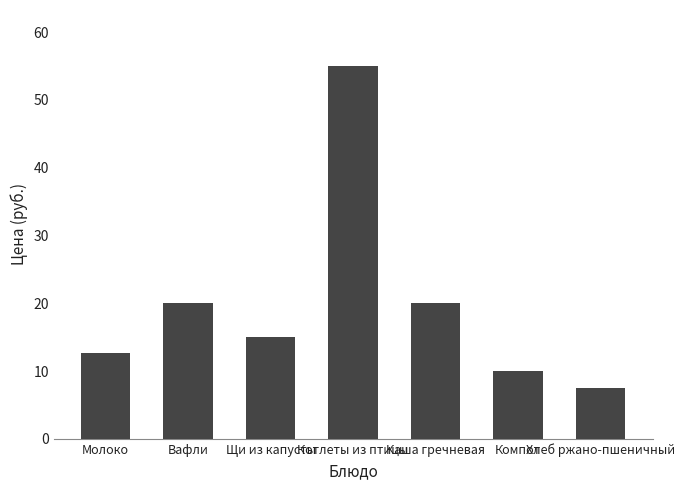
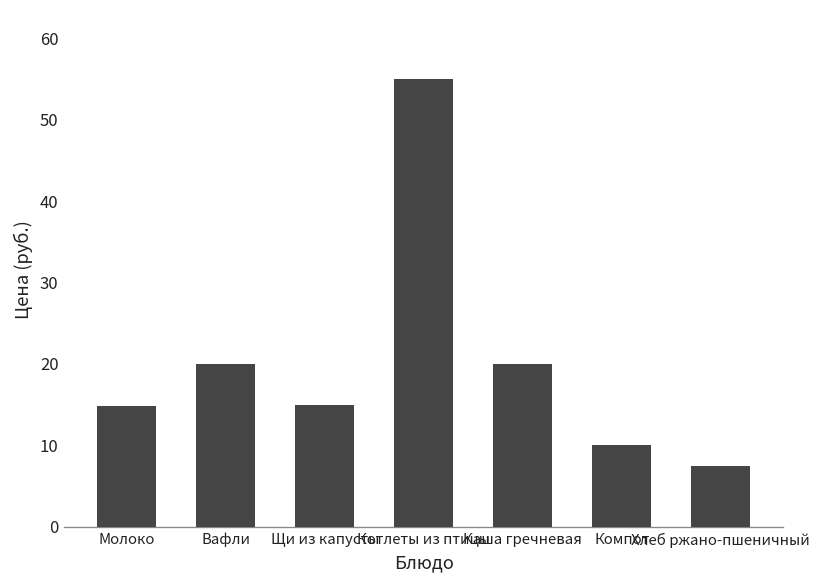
Молоко: 13 -> 15
